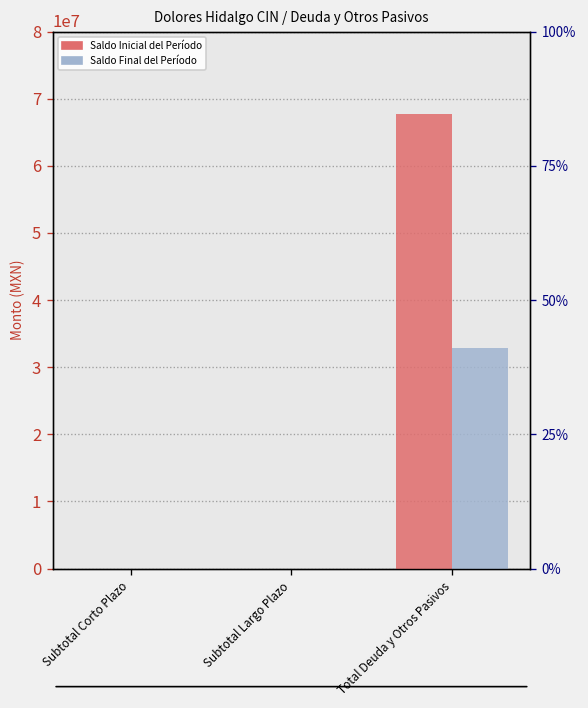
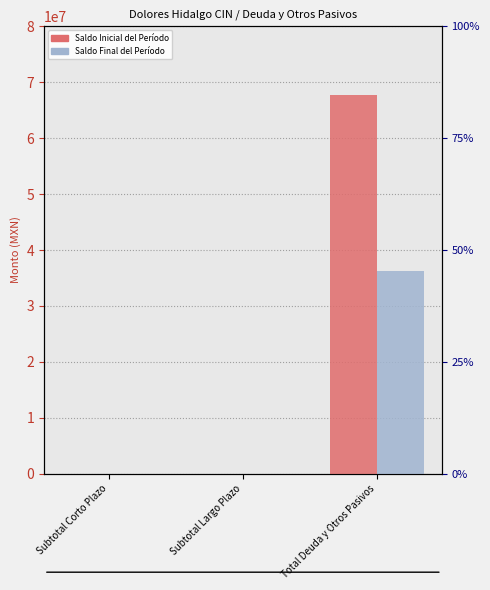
Saldo Final del Período, Total Deuda y Otros Pasivos: 33000000 -> 36000000
